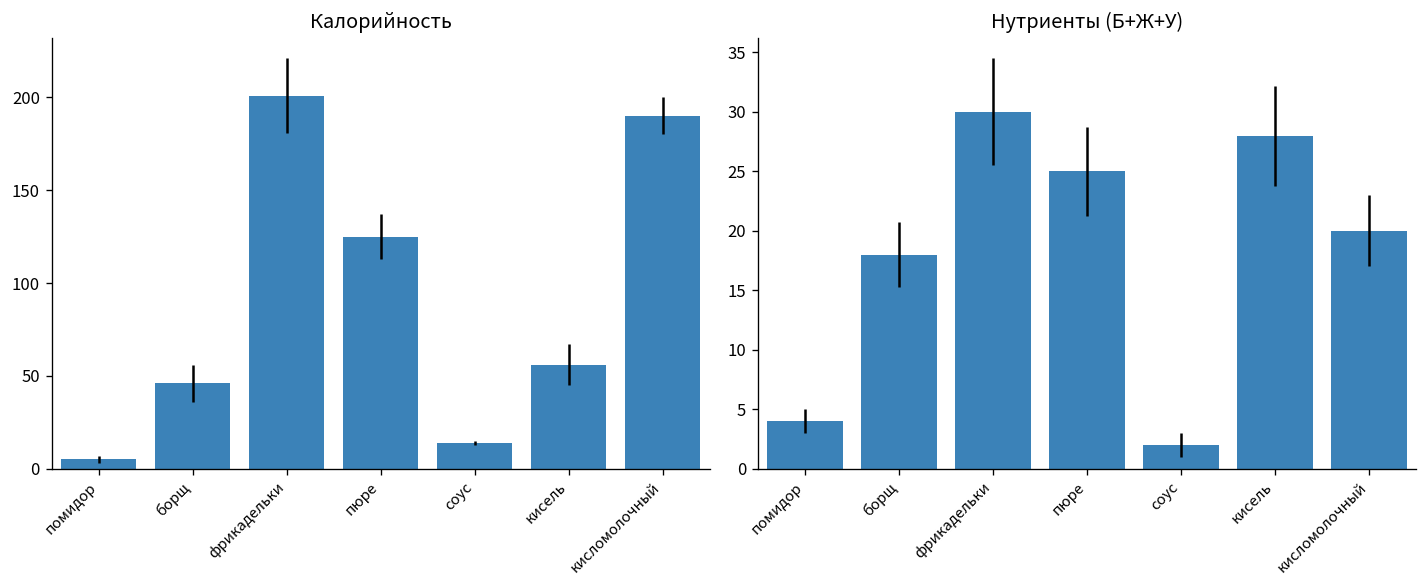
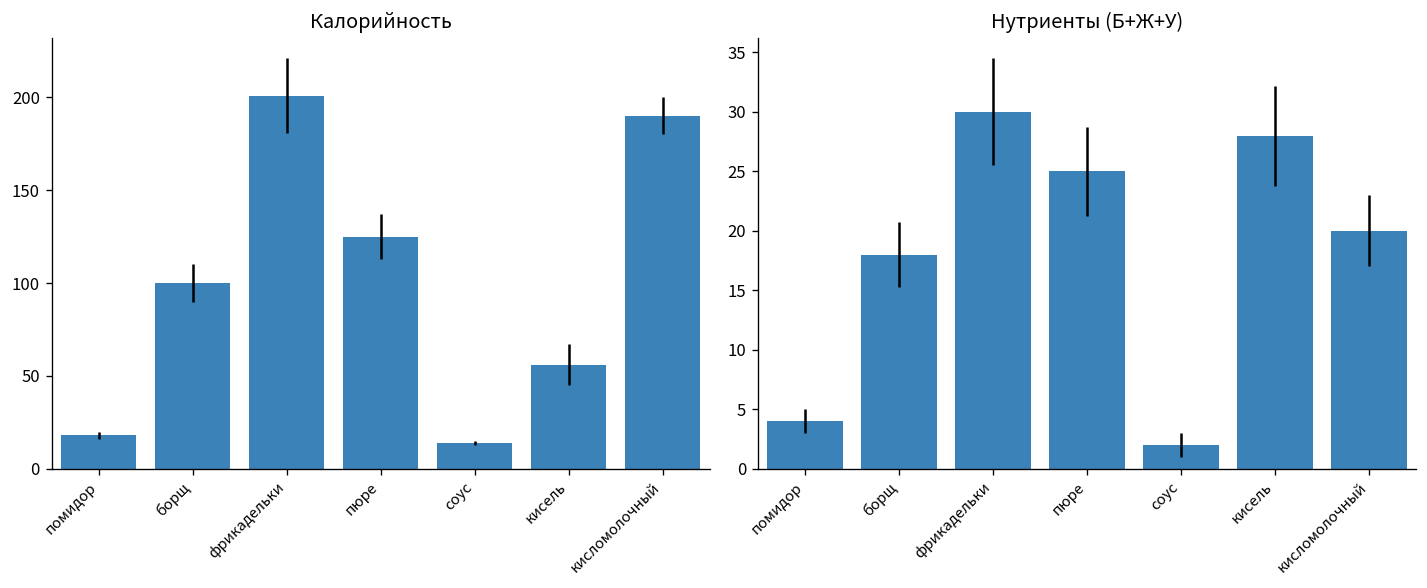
Калорийность, помидор: 5 -> 18
Калорийность, борщ: 46 -> 100
